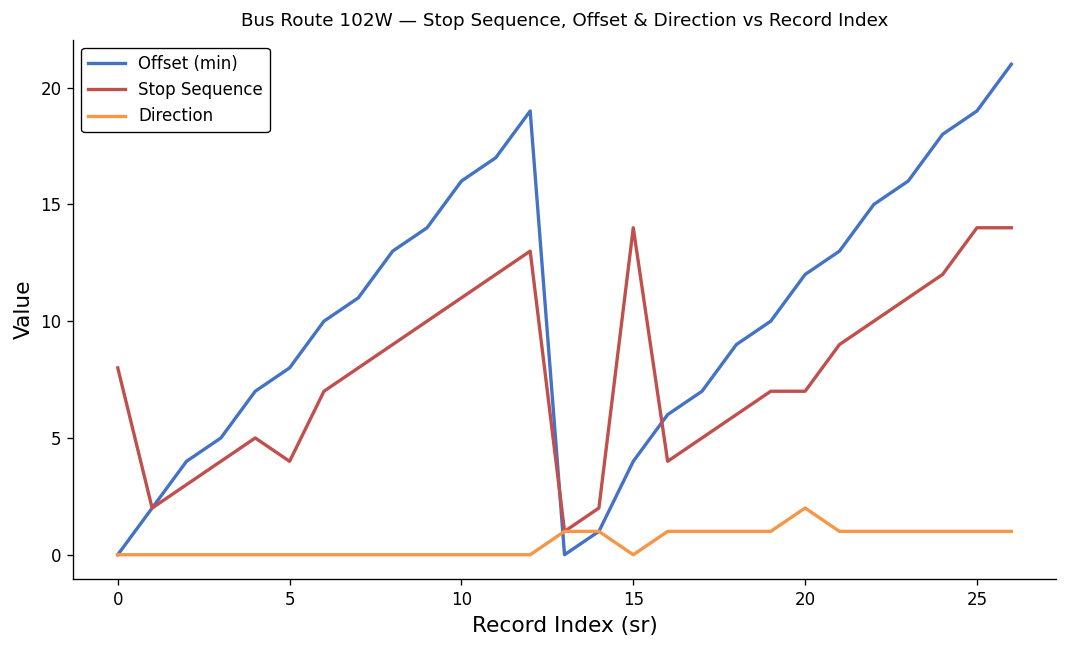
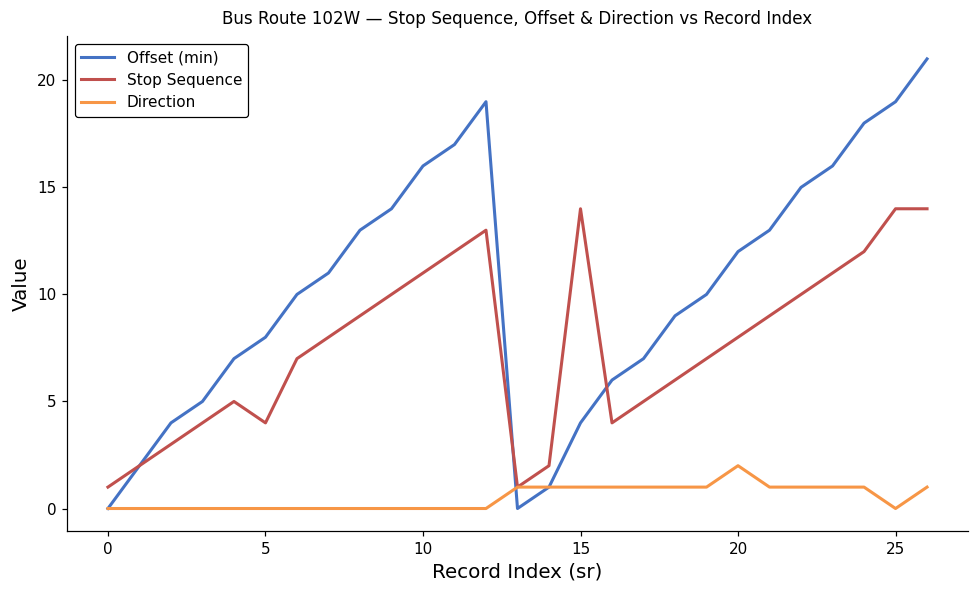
Stop Sequence, 0: 8 -> 1
Direction, 15: 0 -> 1
Stop Sequence, 20: 7 -> 8
Direction, 25: 1 -> 0
